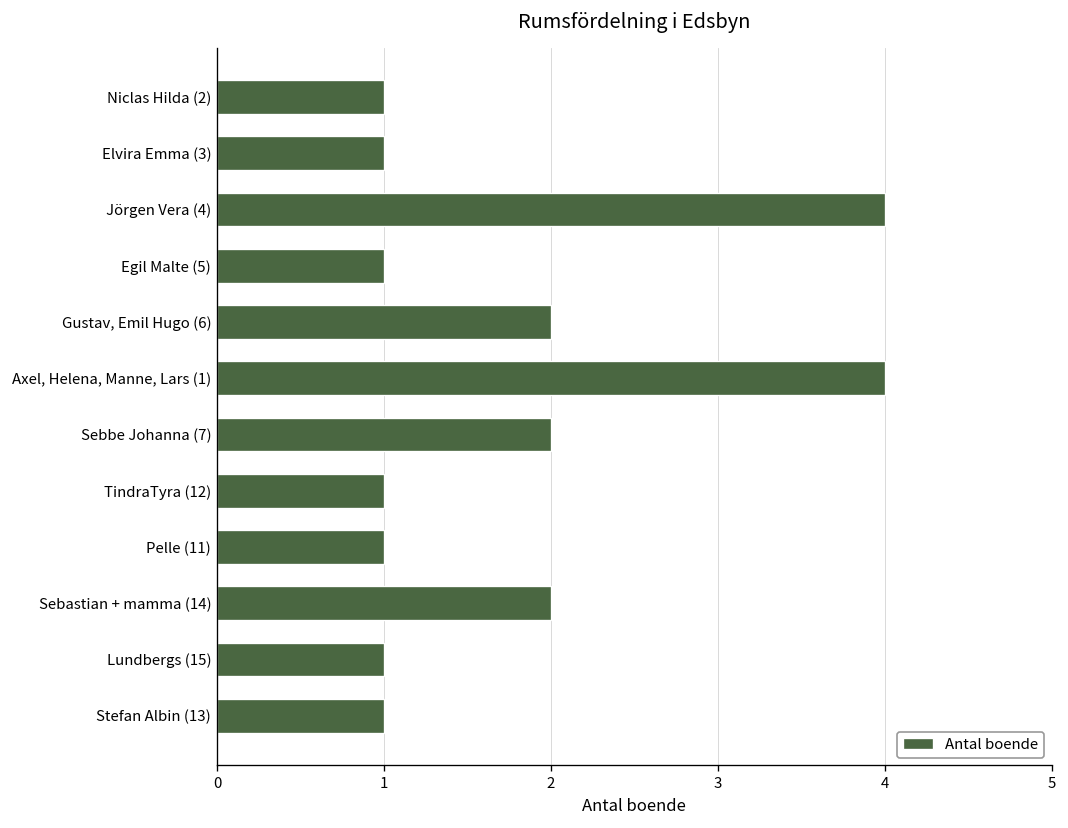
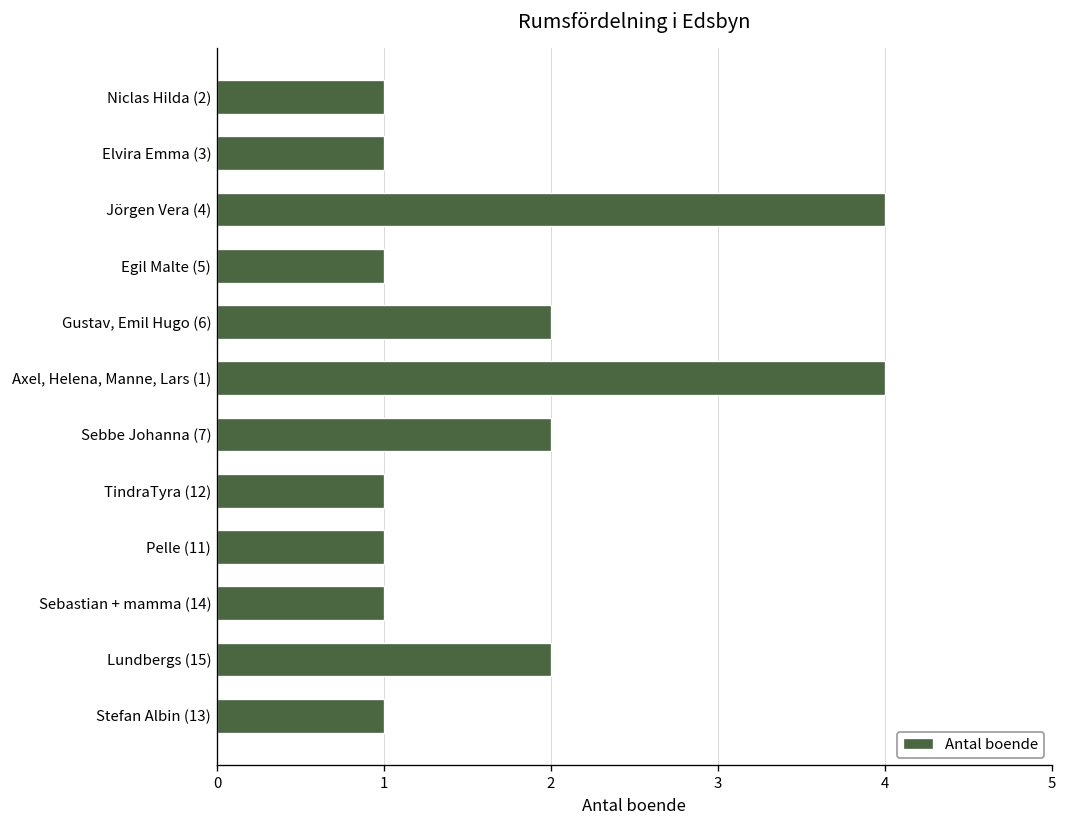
Sebastian + mamma (14): 2 -> 1
Lundbergs (15): 1 -> 2
